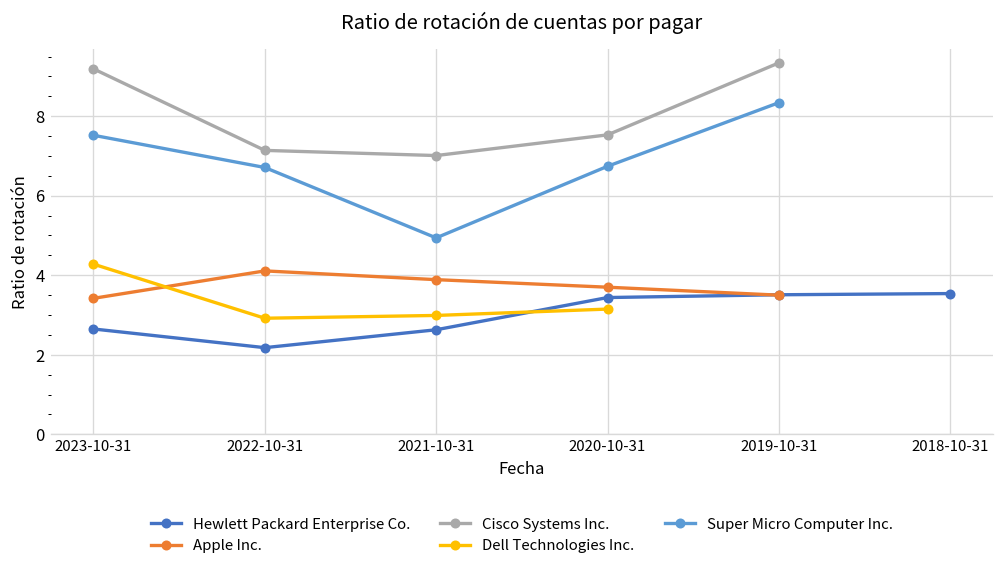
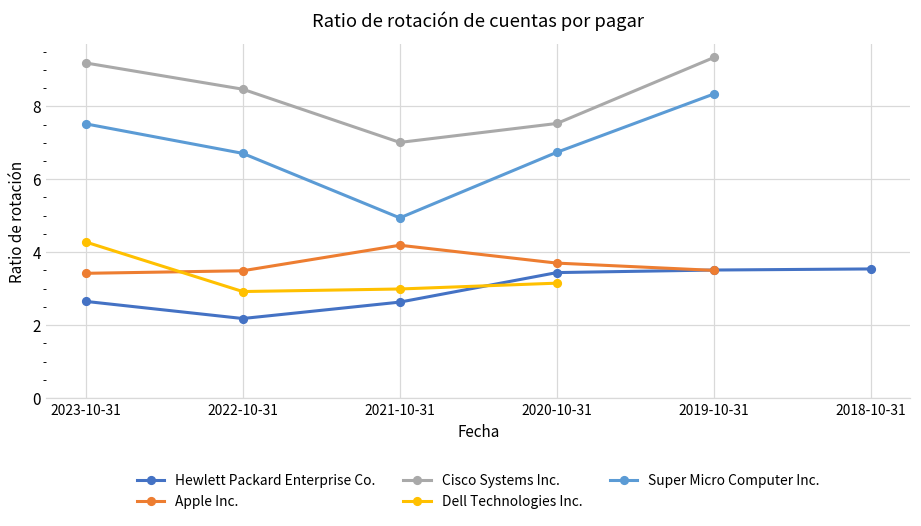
Apple Inc., 2022-10-31: 4.1 -> 3.5
Cisco Systems Inc., 2022-10-31: 7.1 -> 8.5
Apple Inc., 2021-10-31: 3.9 -> 4.2
